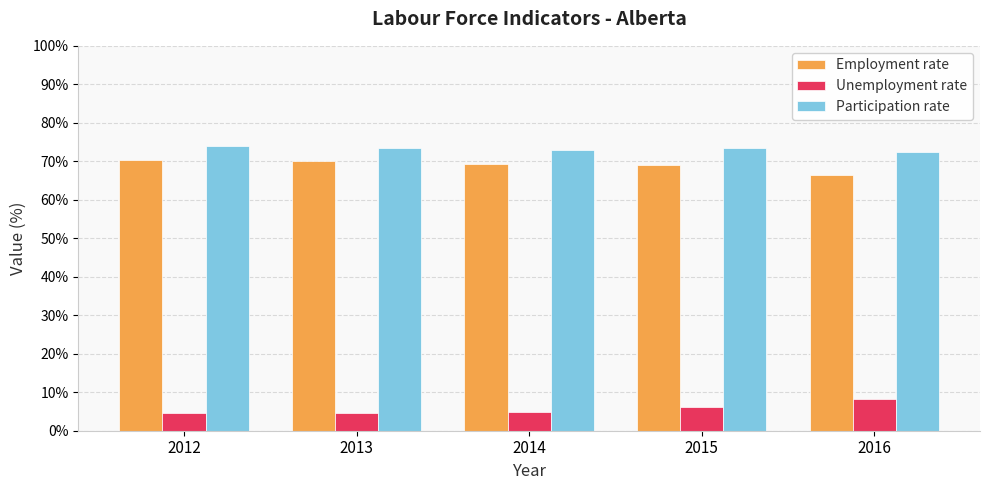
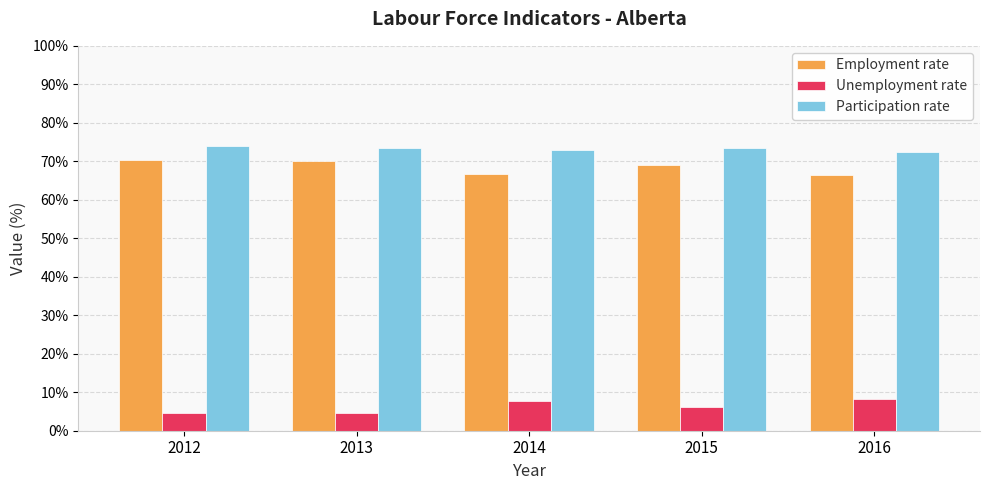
Employment rate, 2014: 69% -> 67%
Unemployment rate, 2014: 5% -> 8%
